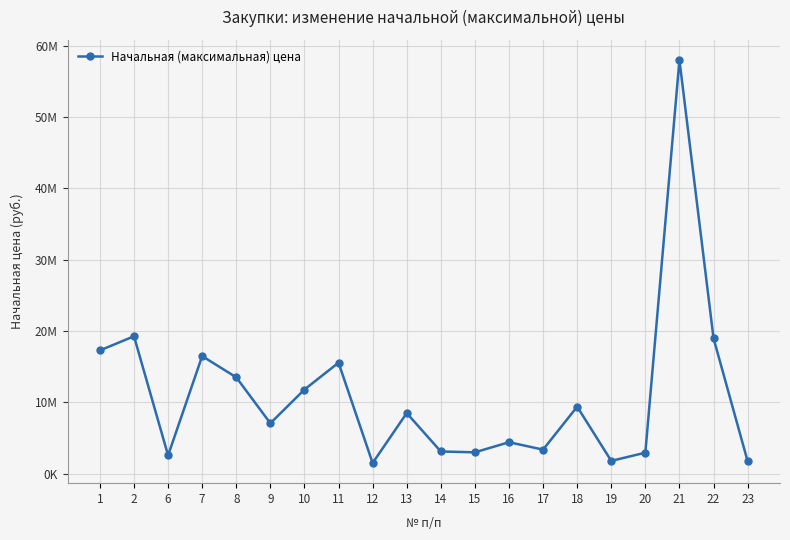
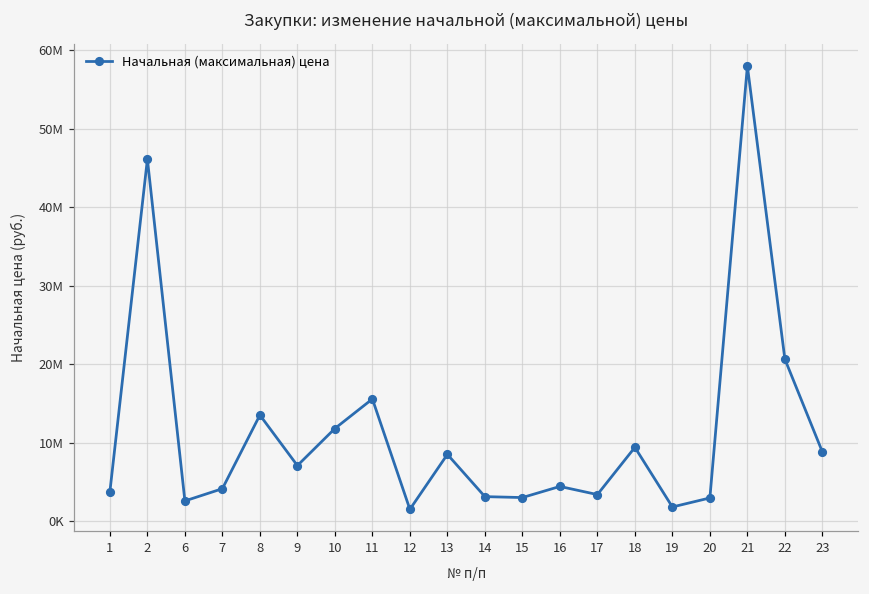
1: 17000000 -> 4000000
2: 19000000 -> 46000000
7: 16000000 -> 4000000
22: 19000000 -> 21000000
23: 2000000 -> 9000000
